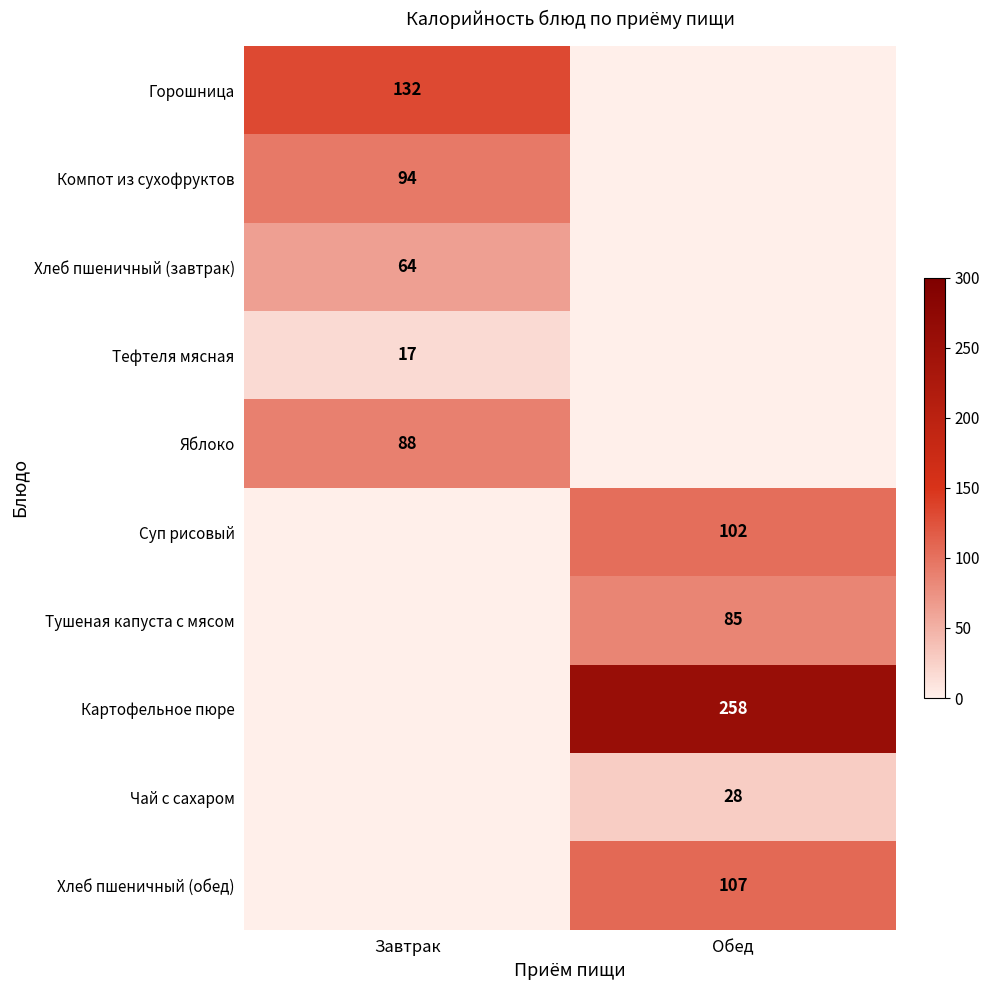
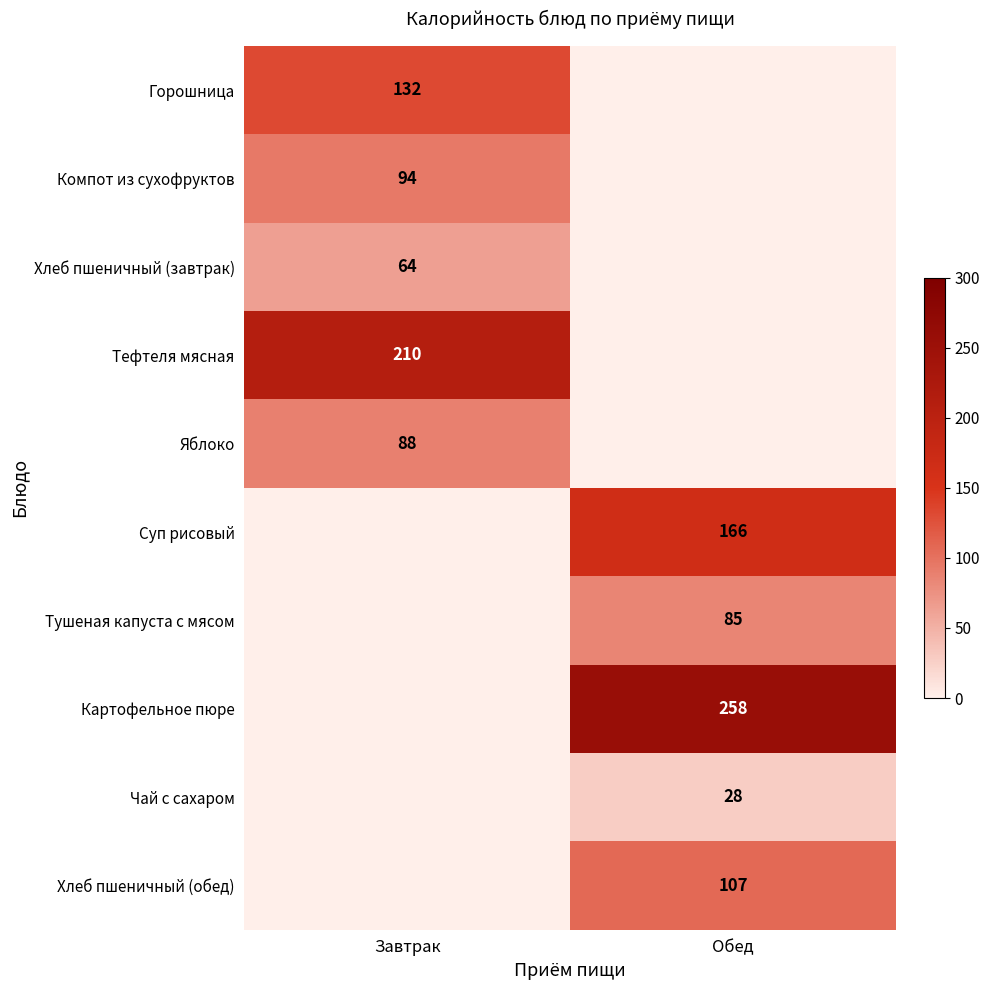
Тефтеля мясная, Завтрак: 17 -> 210
Суп рисовый, Обед: 102 -> 166
